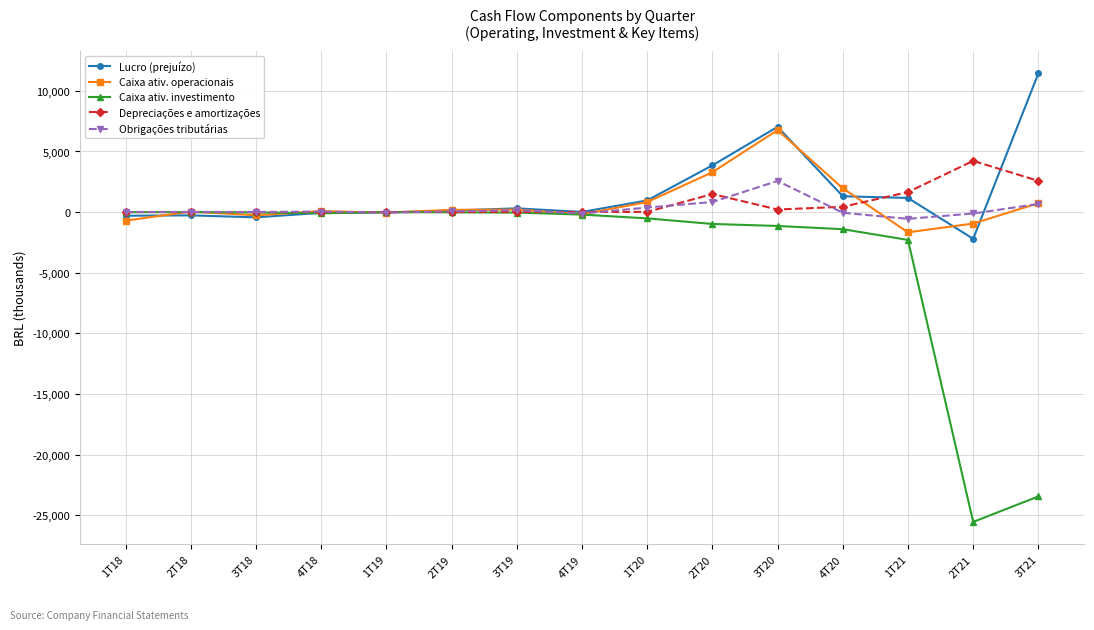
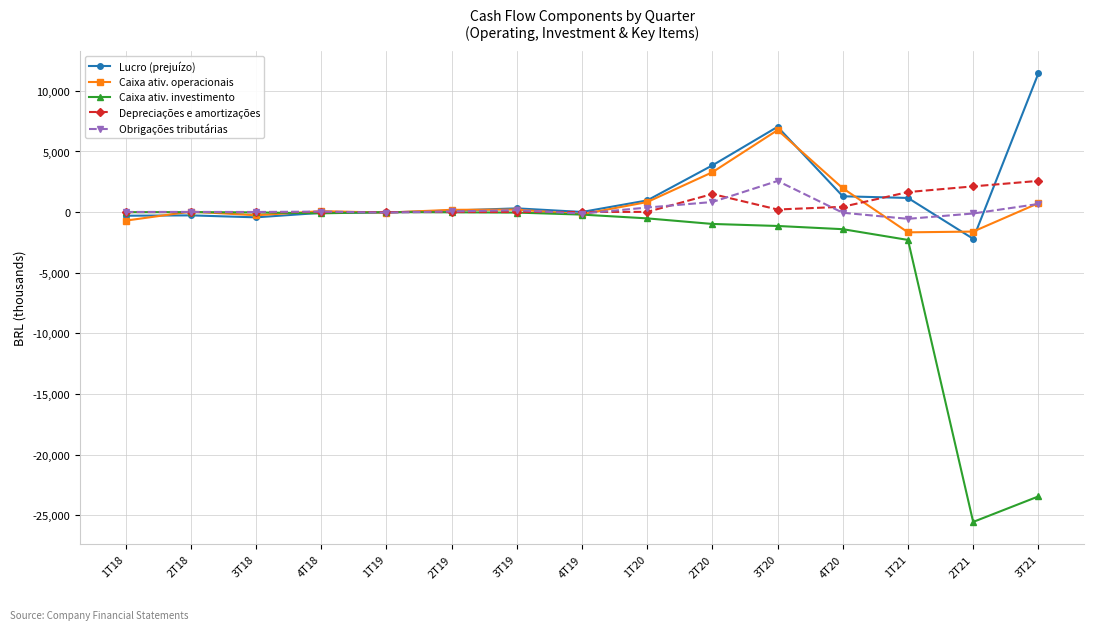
Caixa ativ. operacionais, 2T21: -900 -> -1,600
Depreciações e amortizações, 2T21: 4,200 -> 2,100
